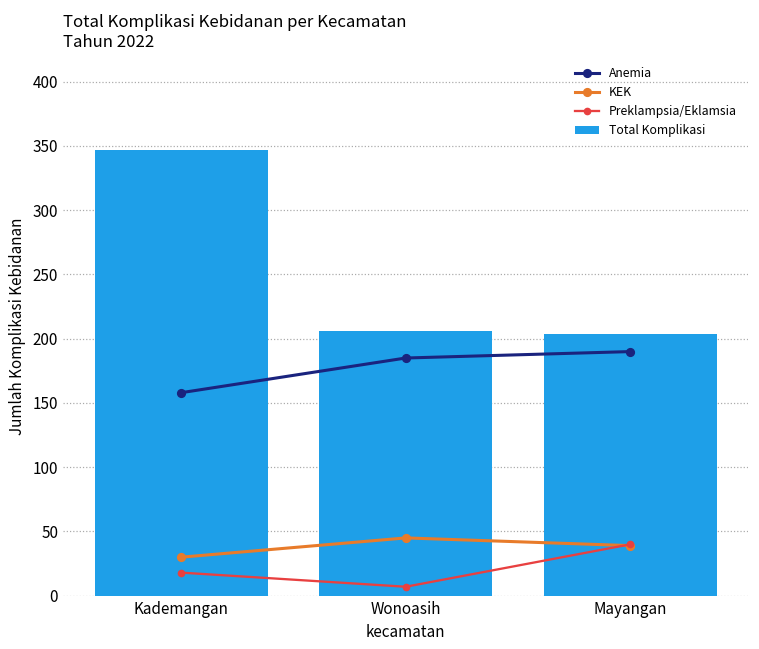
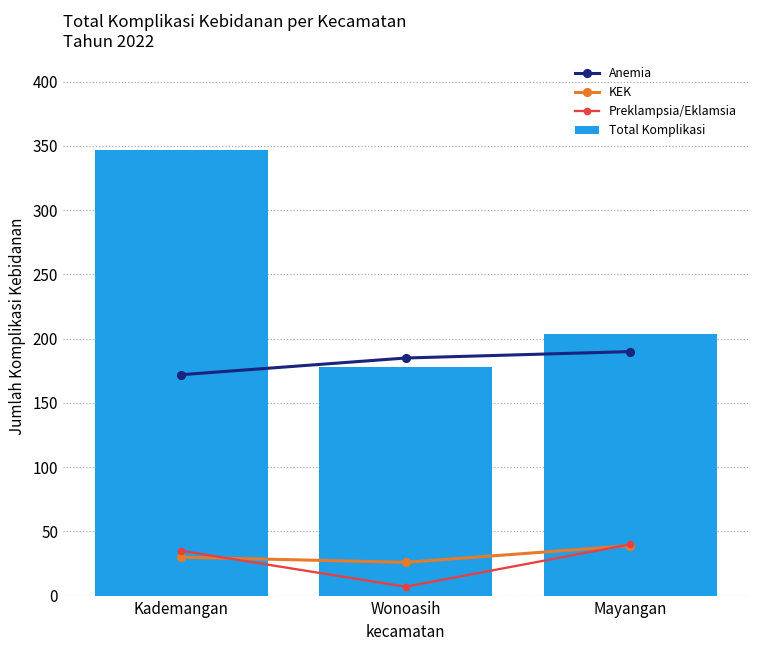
Anemia, Kademangan: 158 -> 172
Preklampsia/Eklamsia, Kademangan: 18 -> 35
KEK, Wonoasih: 45 -> 26
Total Komplikasi, Wonoasih: 206 -> 178
